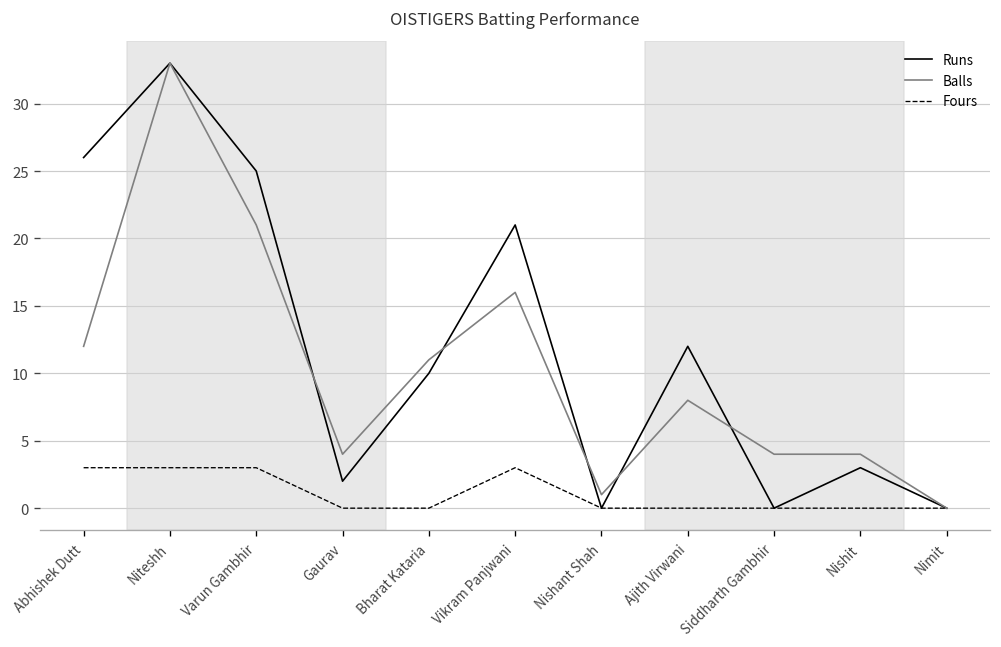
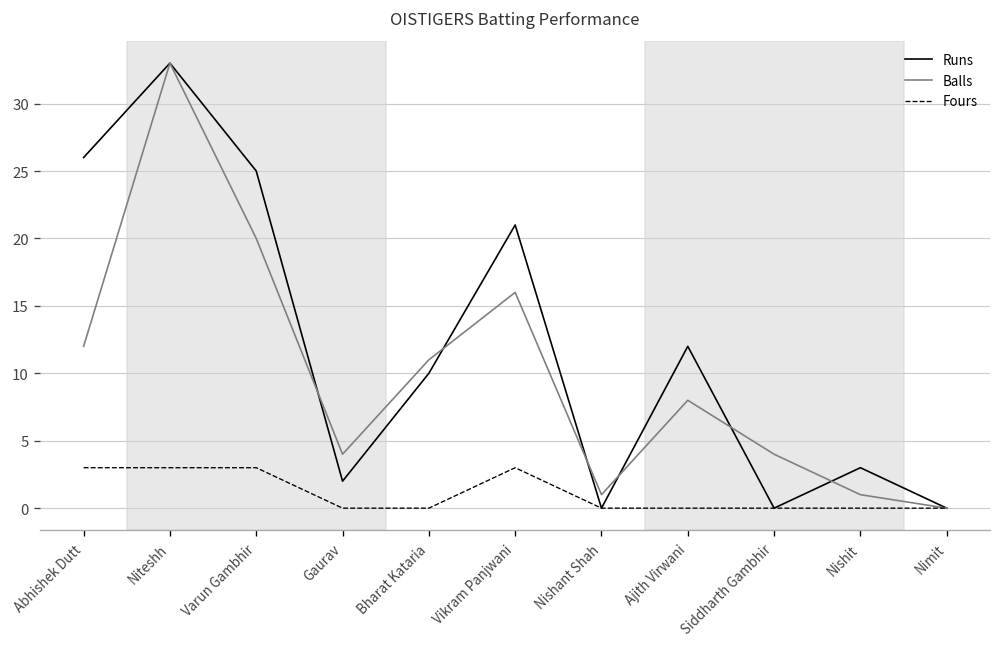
Balls, Varun Gambhir: 21 -> 20
Balls, Nishit: 4 -> 1
